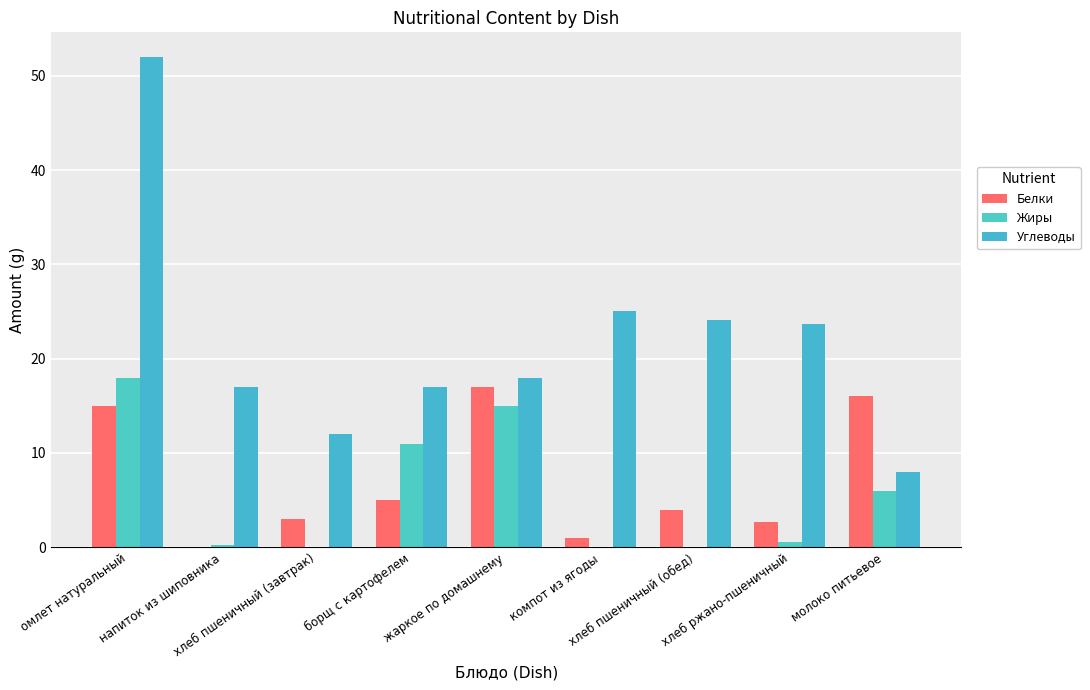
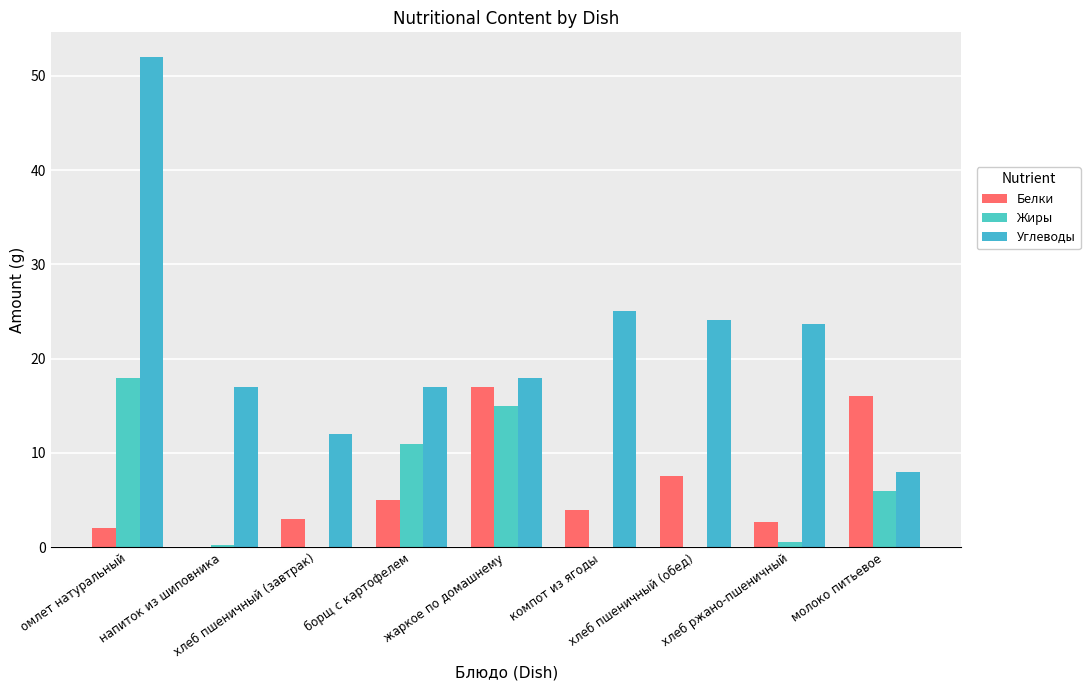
Белки, омлет натуральный: 15 -> 2
Белки, компот из ягоды: 1 -> 4
Белки, хлеб пшеничный (обед): 4 -> 8
